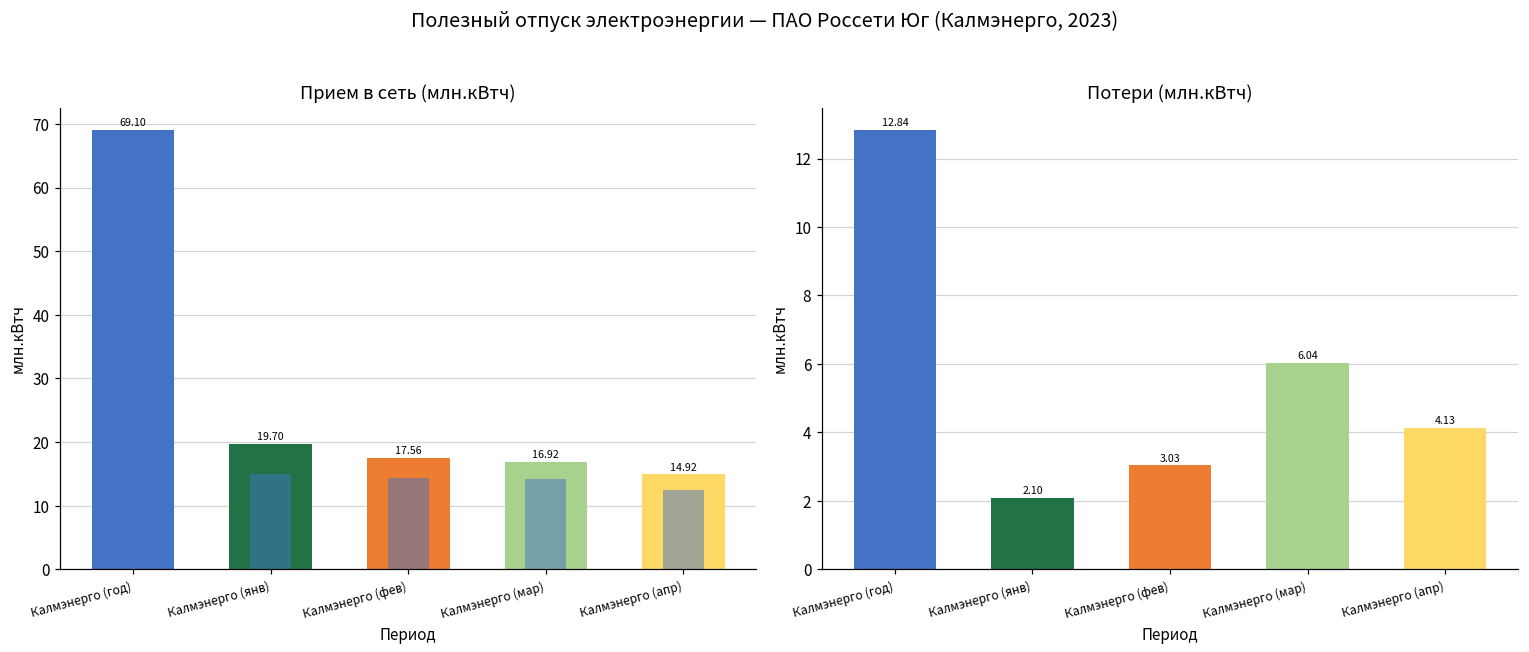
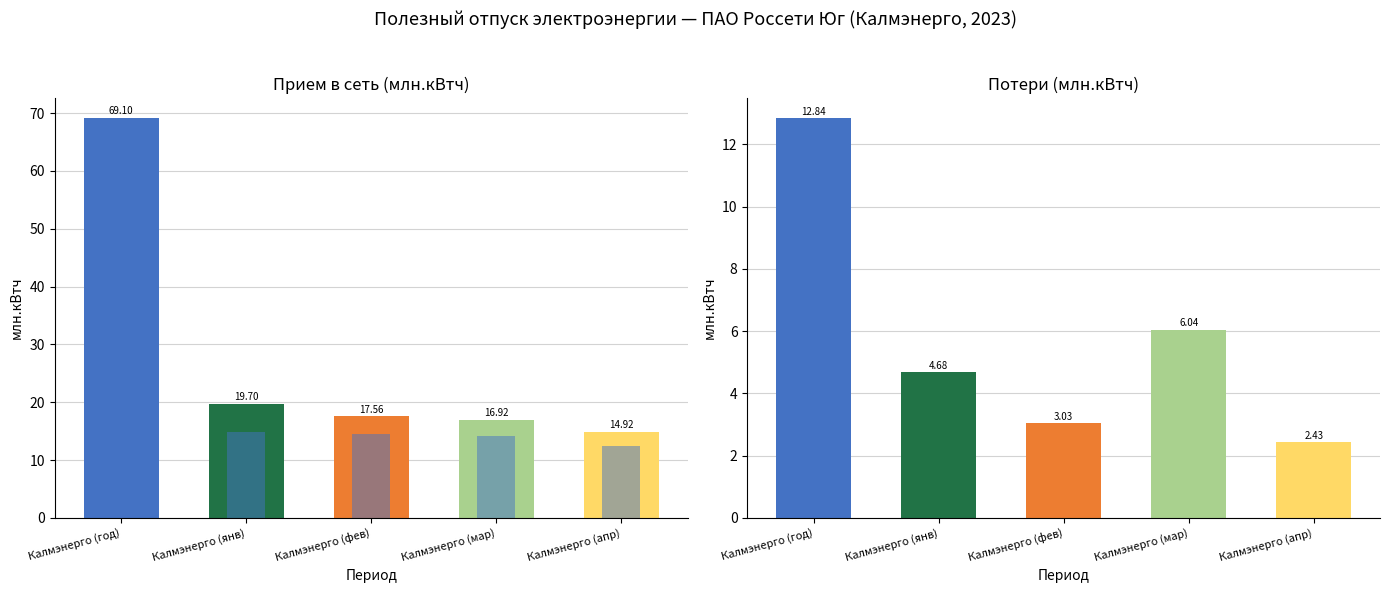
Потери (млн.кВтч), Калмэнерго (янв): 2.10 -> 4.68
Потери (млн.кВтч), Калмэнерго (апр): 4.13 -> 2.43
